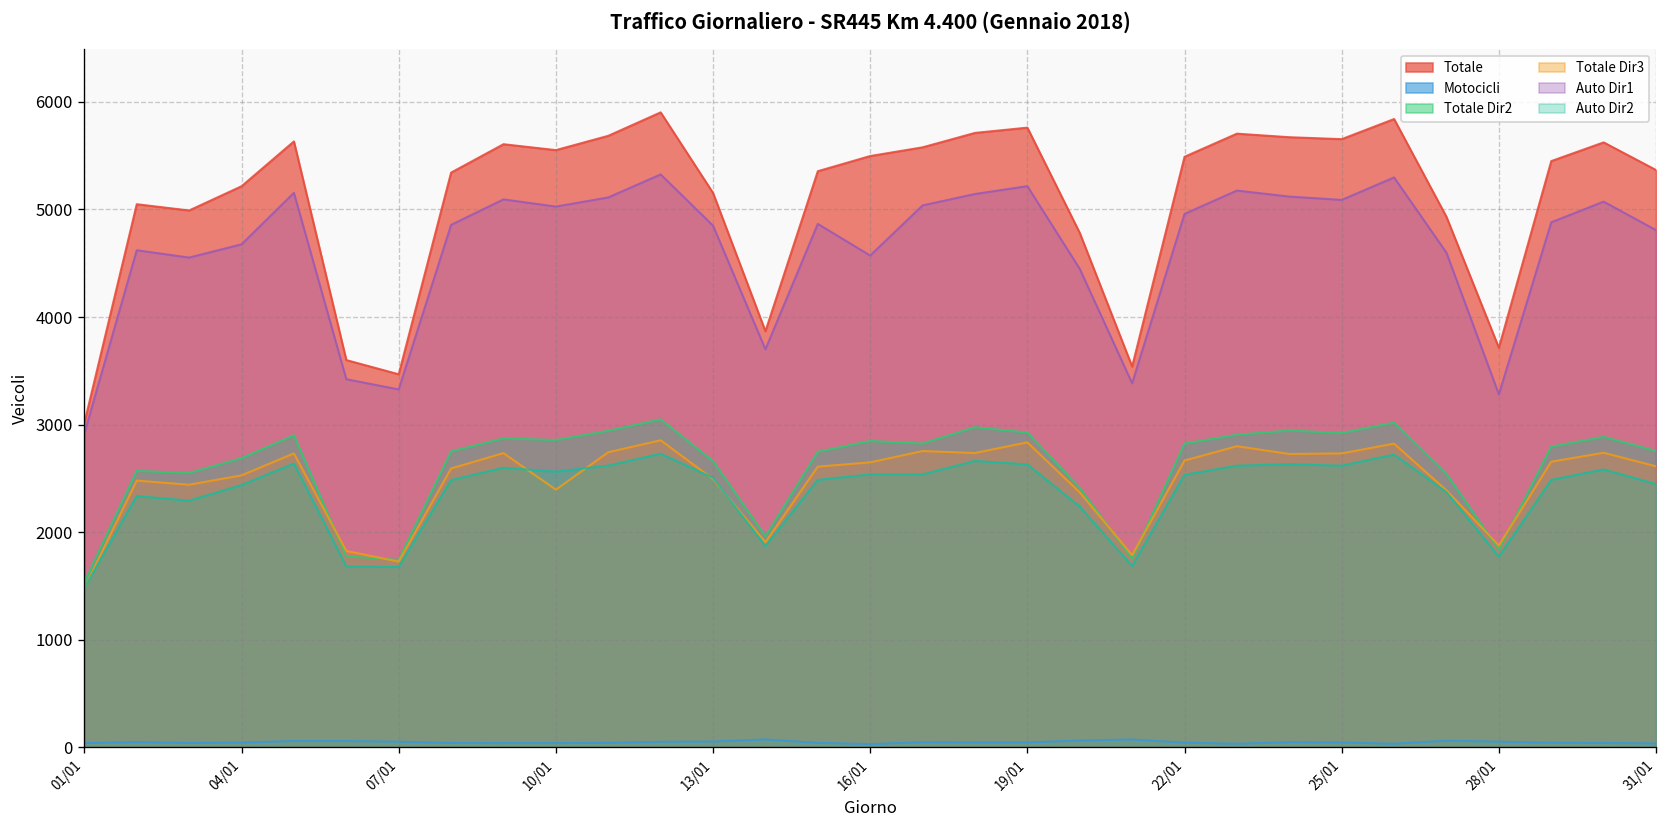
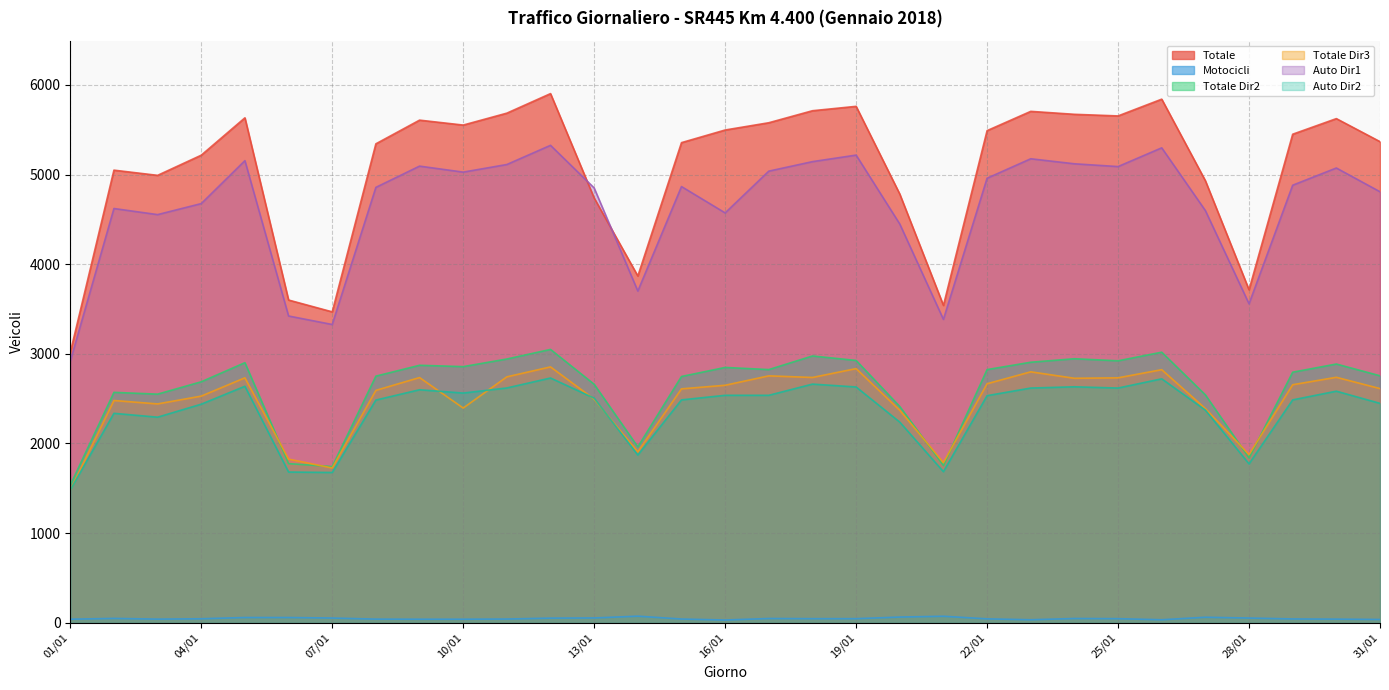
Totale, 13/01: 5200 -> 4700
Auto Dir1, 28/01: 3300 -> 3600
